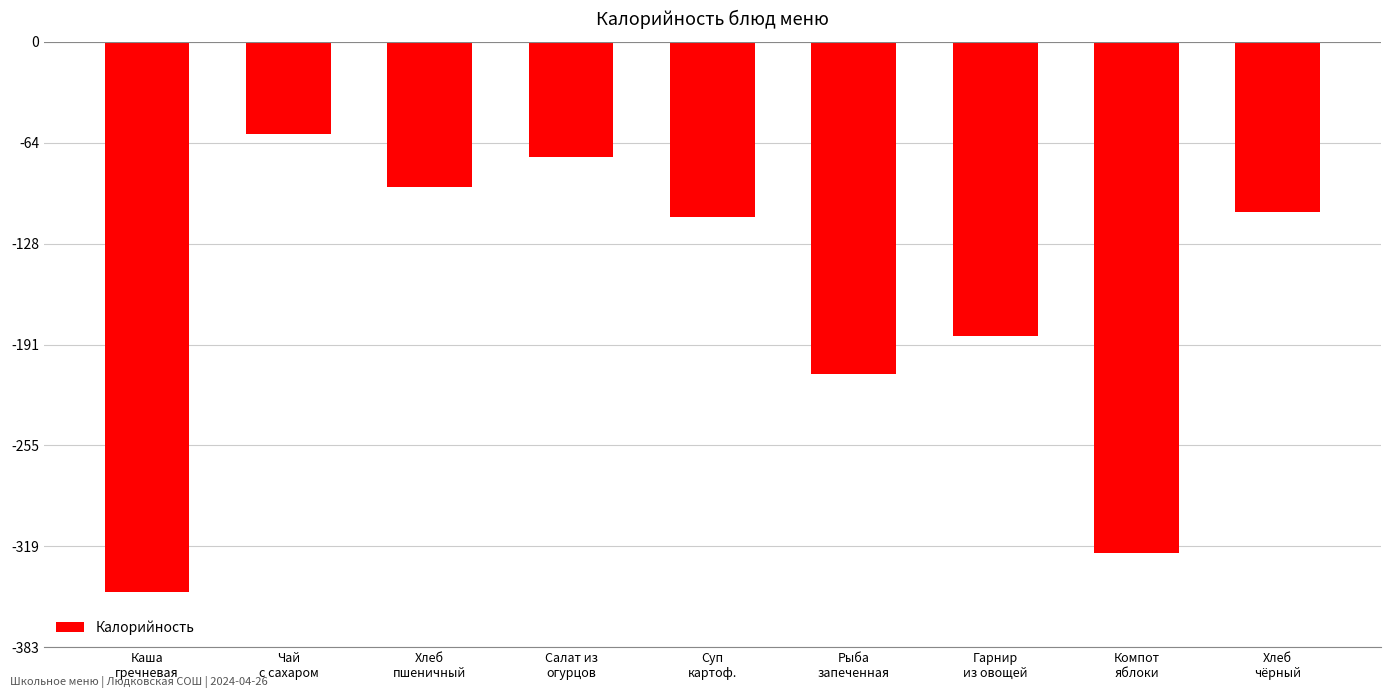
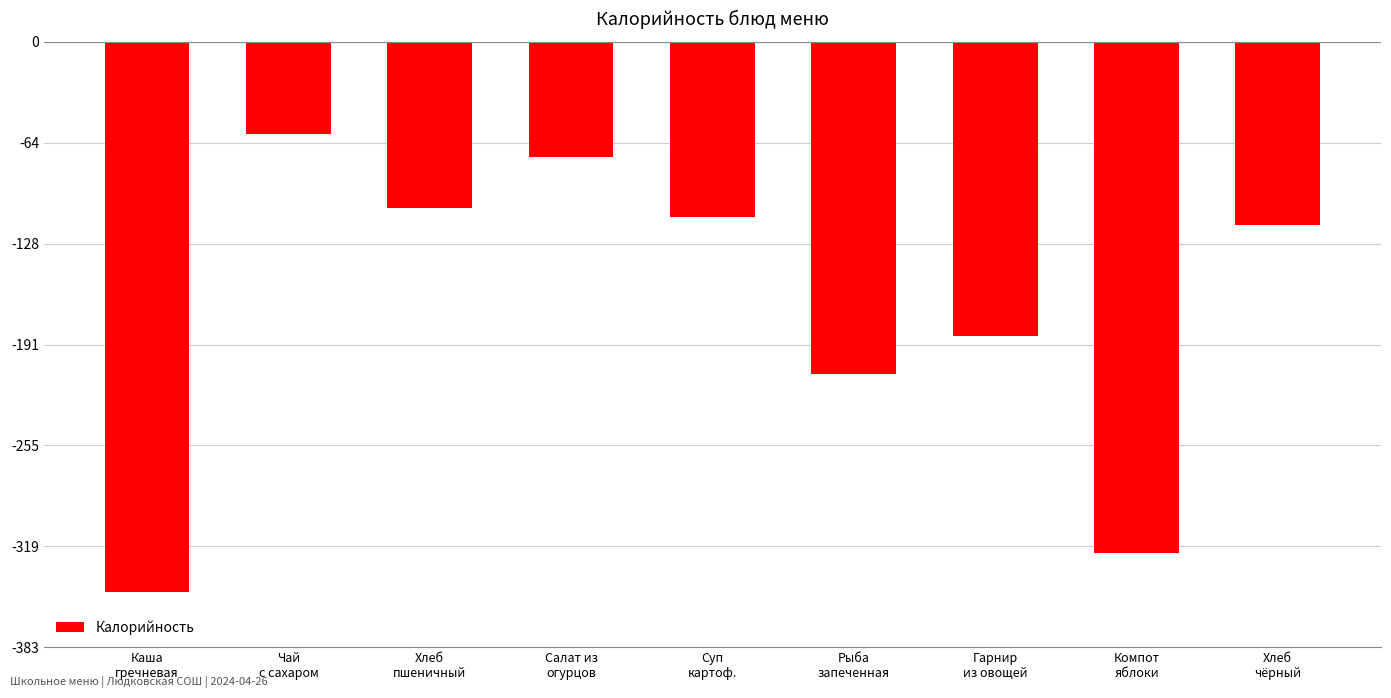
Хлеб пшеничный: -92 -> -105
Хлеб чёрный: -108 -> -116
